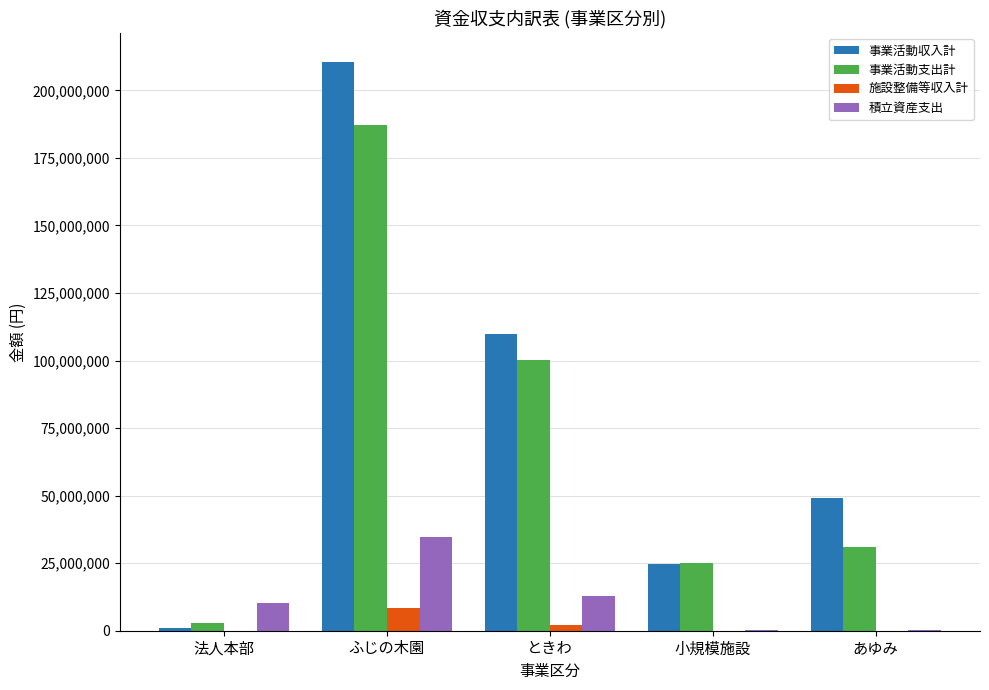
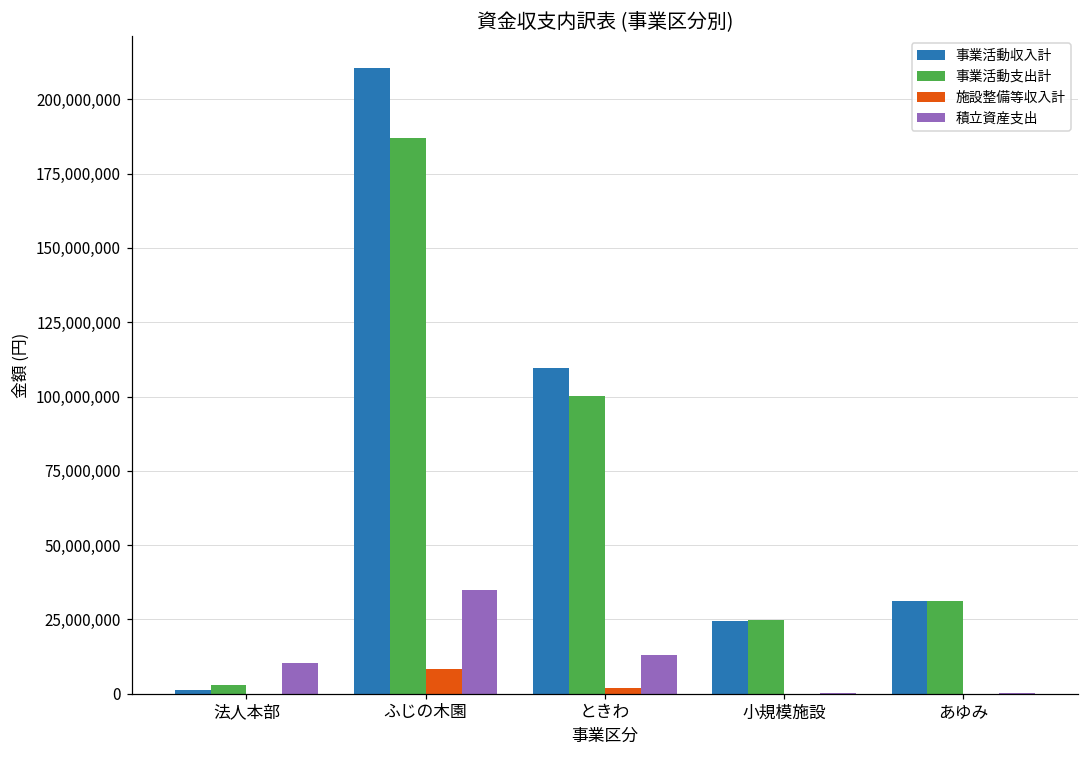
事業活動収入計, あゆみ: 49,000,000 -> 31,000,000
